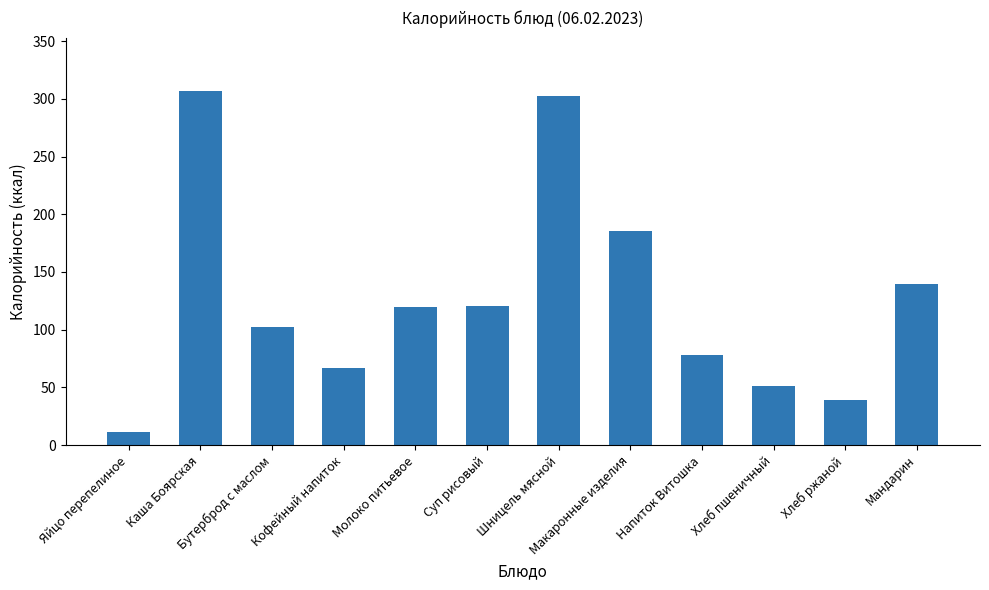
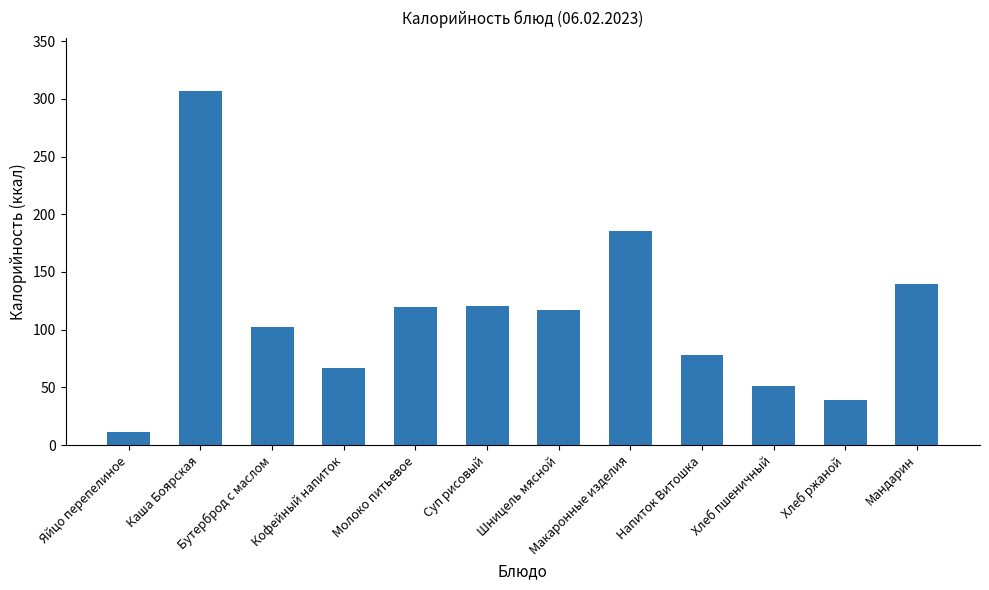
Шницель мясной: 303 -> 117
